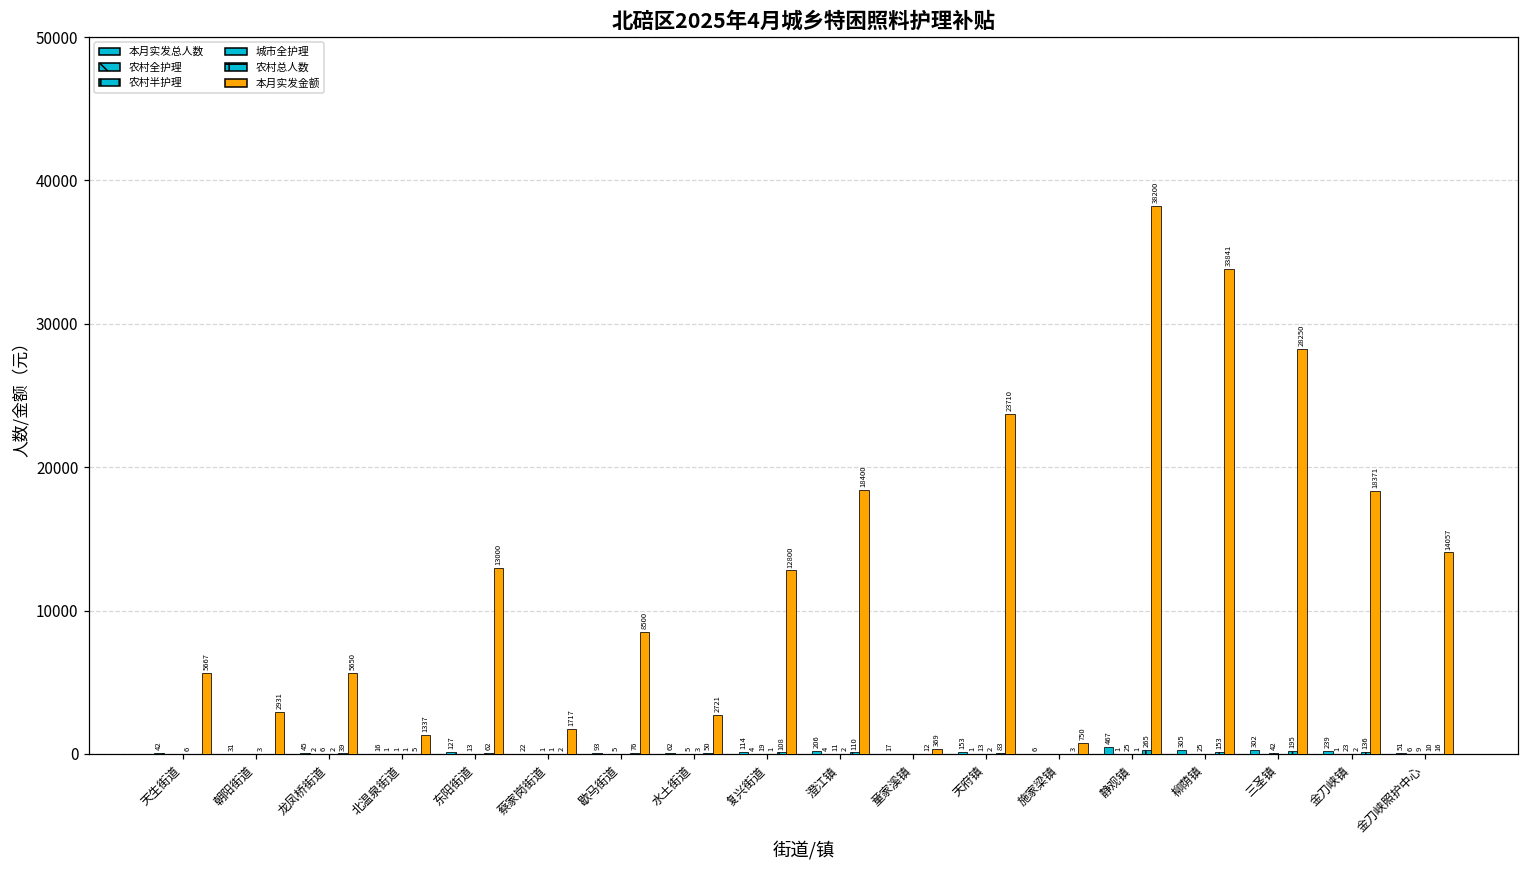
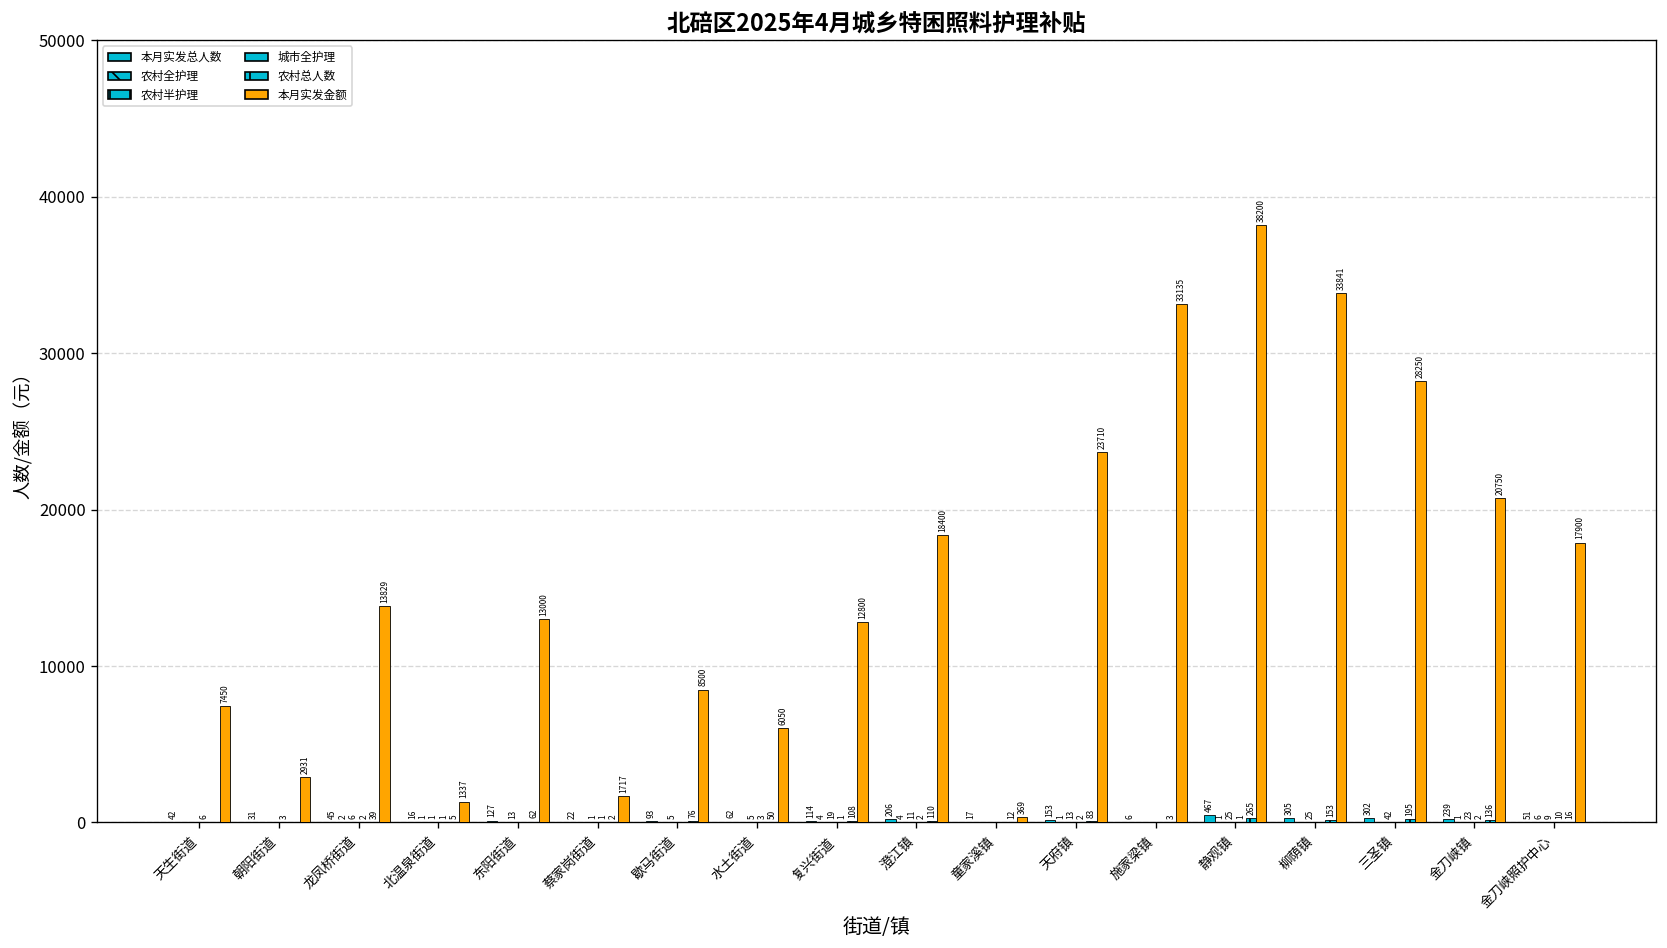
本月实发金额, 天生街道: 5667 -> 7450
本月实发金额, 龙凤桥街道: 5650 -> 13829
本月实发金额, 水土街道: 2721 -> 6050
本月实发金额, 施家梁镇: 750 -> 33135
本月实发金额, 金刀峡镇: 18371 -> 20750
本月实发金额, 金刀峡照护中心: 14057 -> 17900
